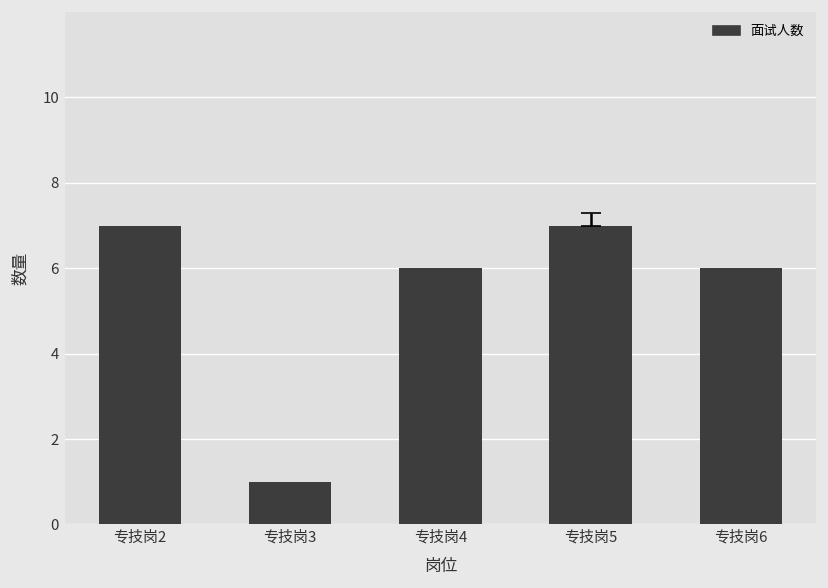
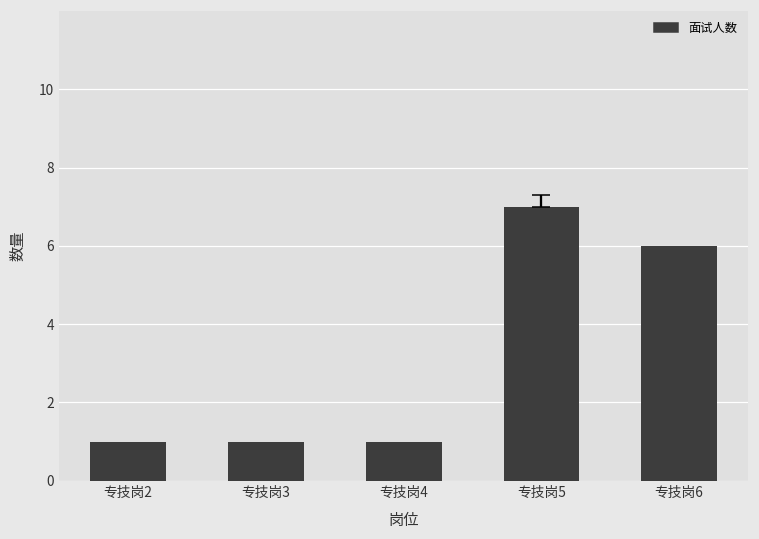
面试人数, 专技岗2: 7 -> 1
面试人数, 专技岗4: 6 -> 1
